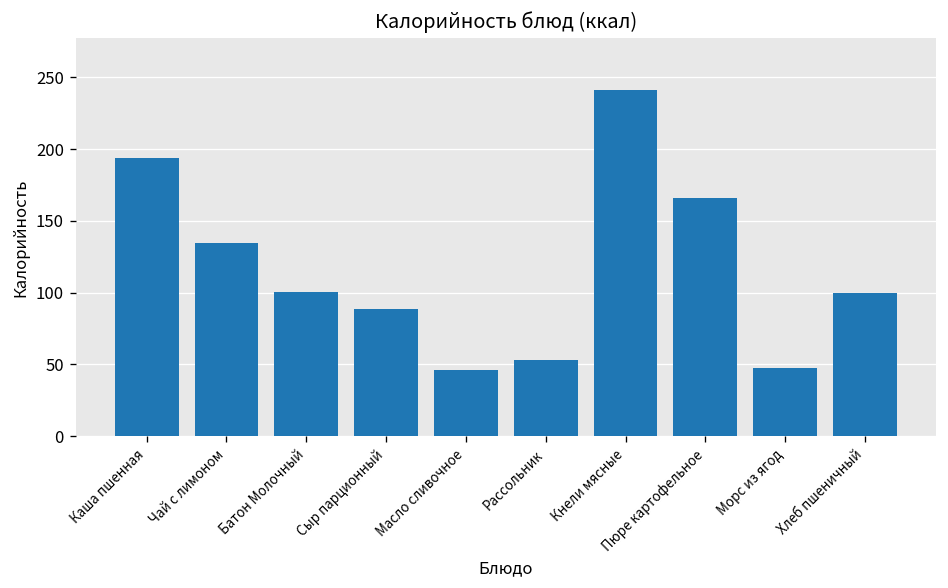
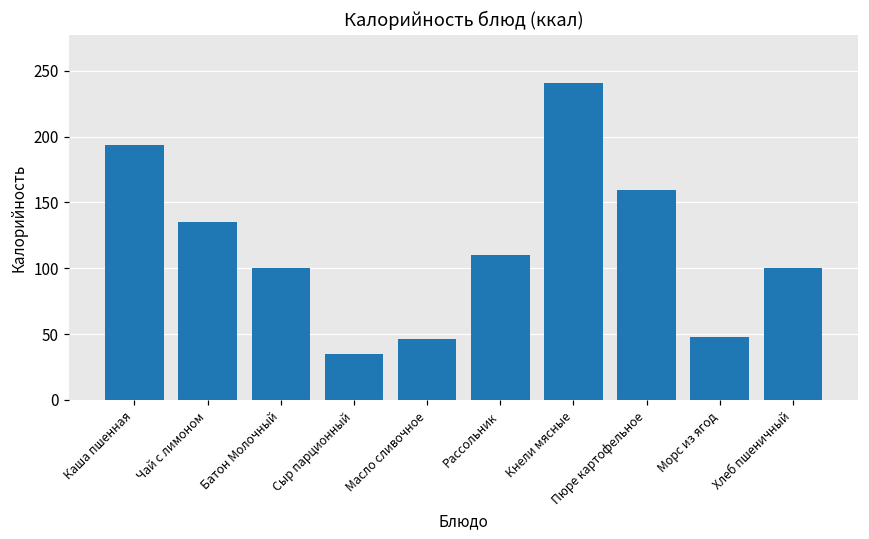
Сыр парционный: 89 -> 35
Рассольник: 53 -> 110
Пюре картофельное: 166 -> 159
